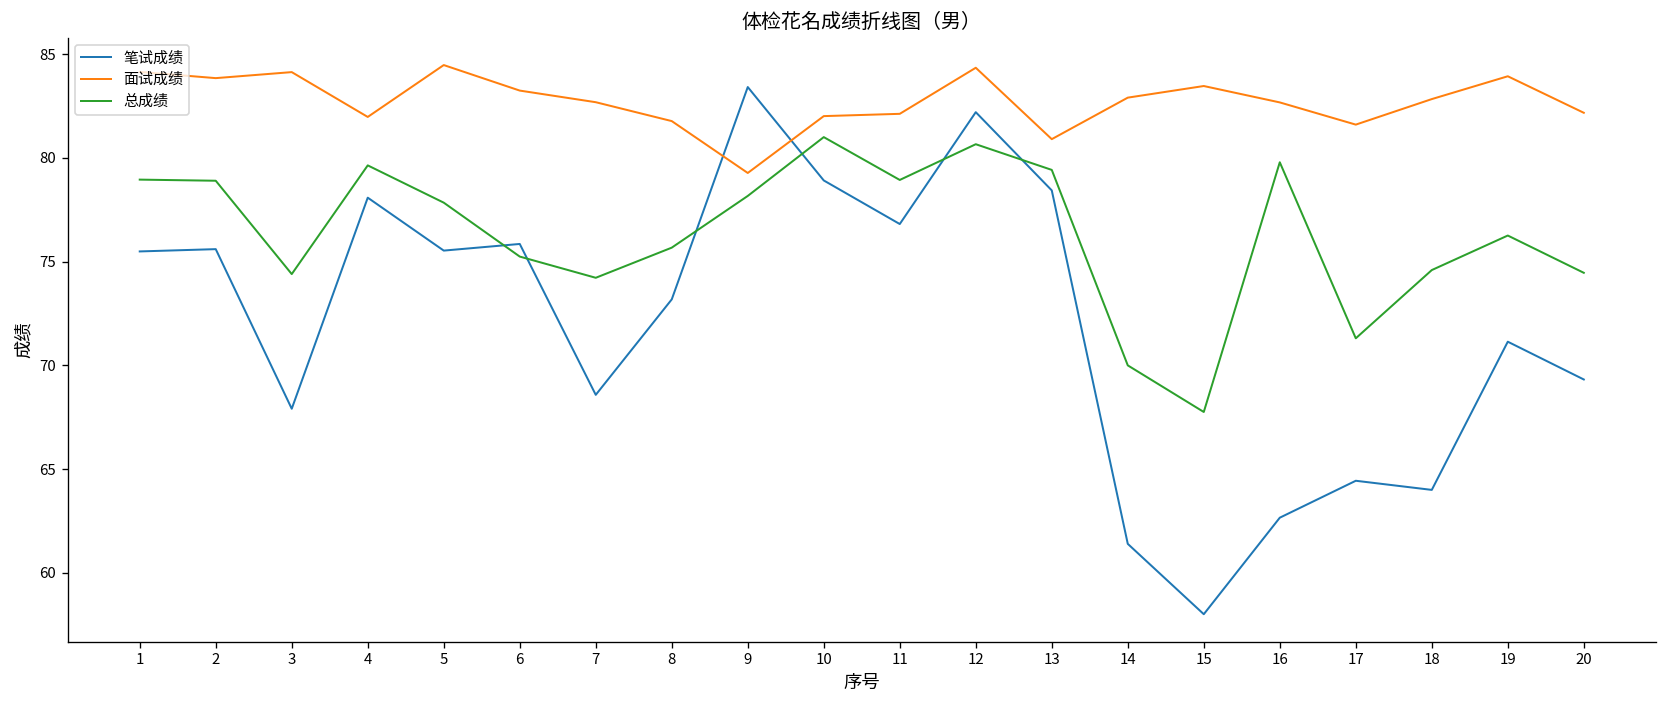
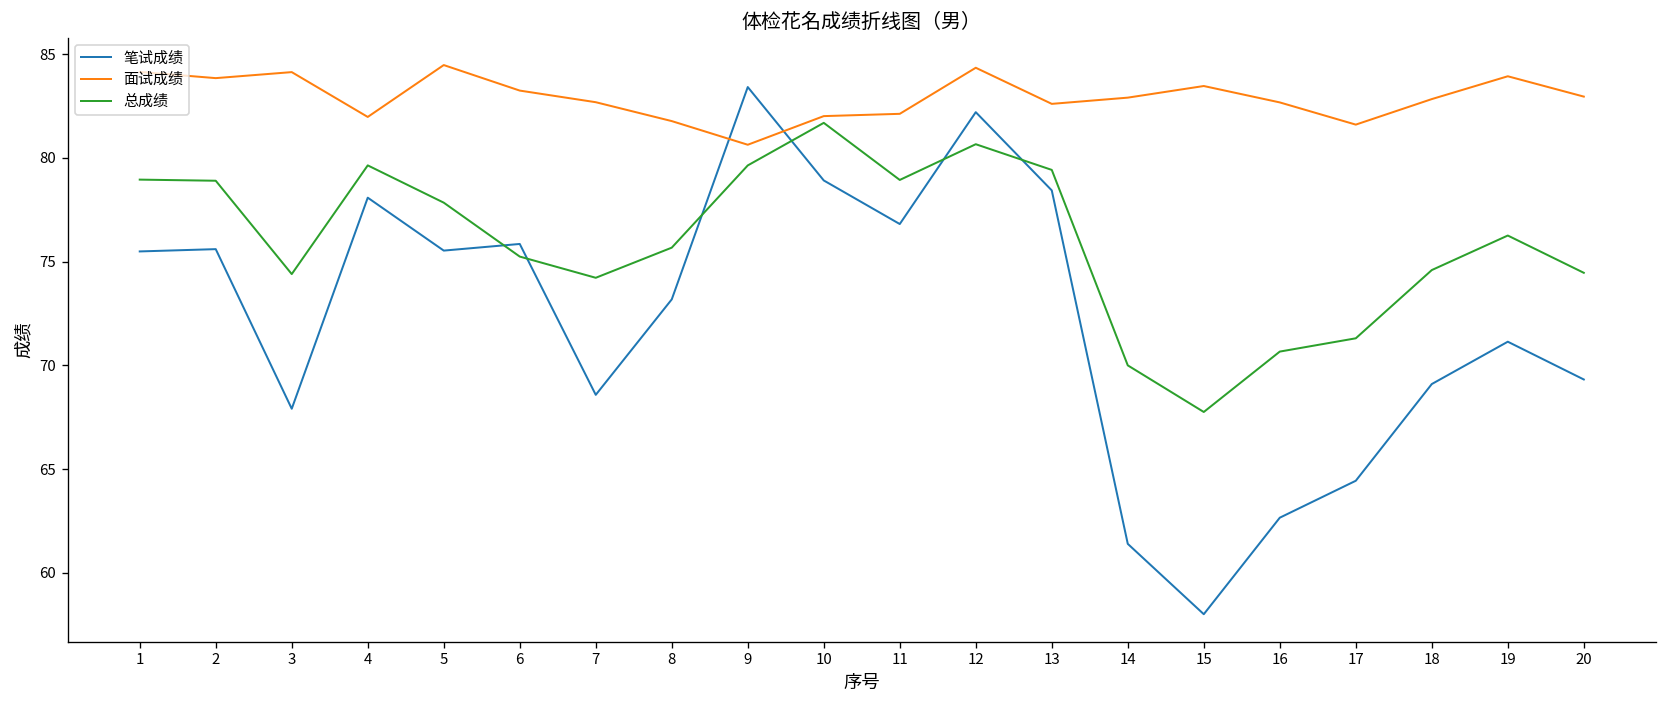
面试成绩, 9: 79.3 -> 80.6
总成绩, 9: 78.2 -> 79.6
总成绩, 10: 81.0 -> 81.7
面试成绩, 13: 80.9 -> 82.6
总成绩, 16: 79.8 -> 70.7
笔试成绩, 18: 64.0 -> 69.1
面试成绩, 20: 82.2 -> 83.0
